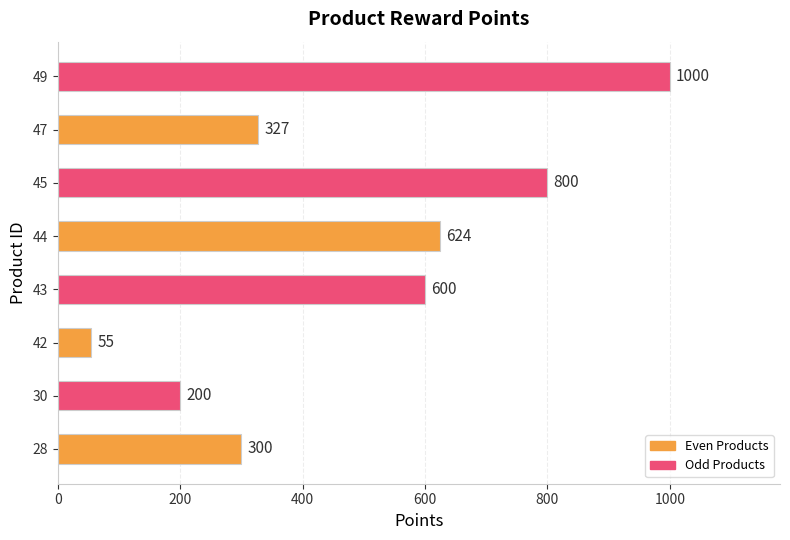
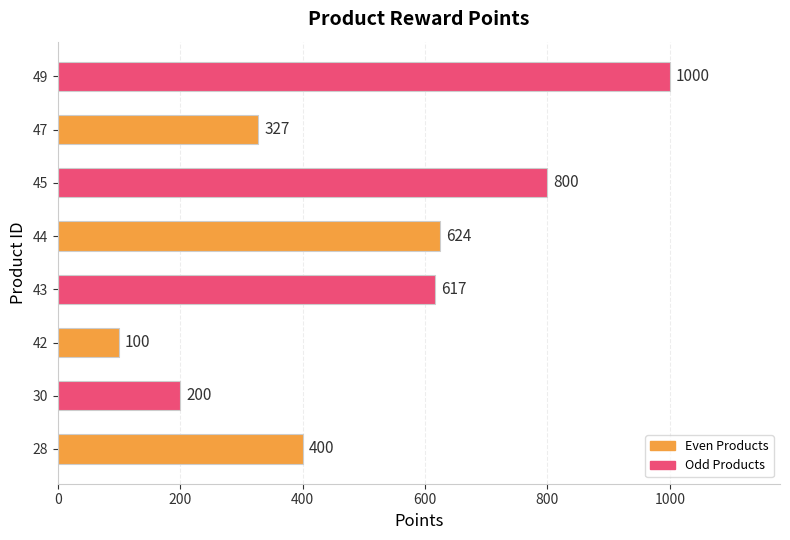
43: 600 -> 617
42: 55 -> 100
28: 300 -> 400
